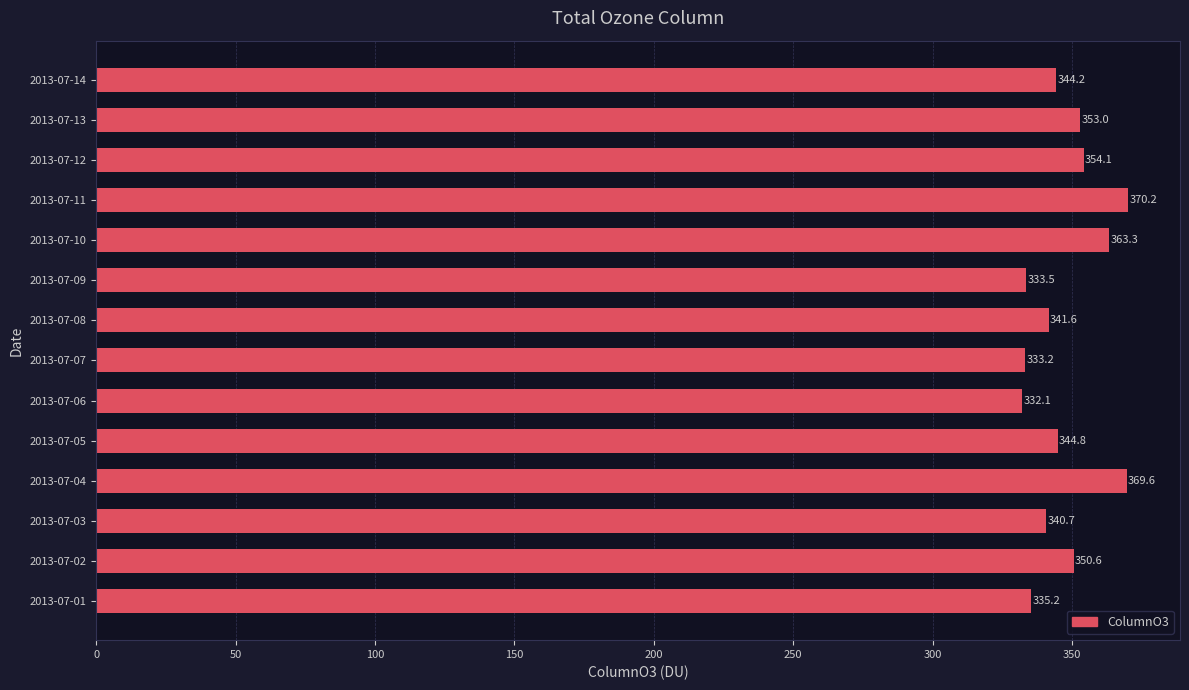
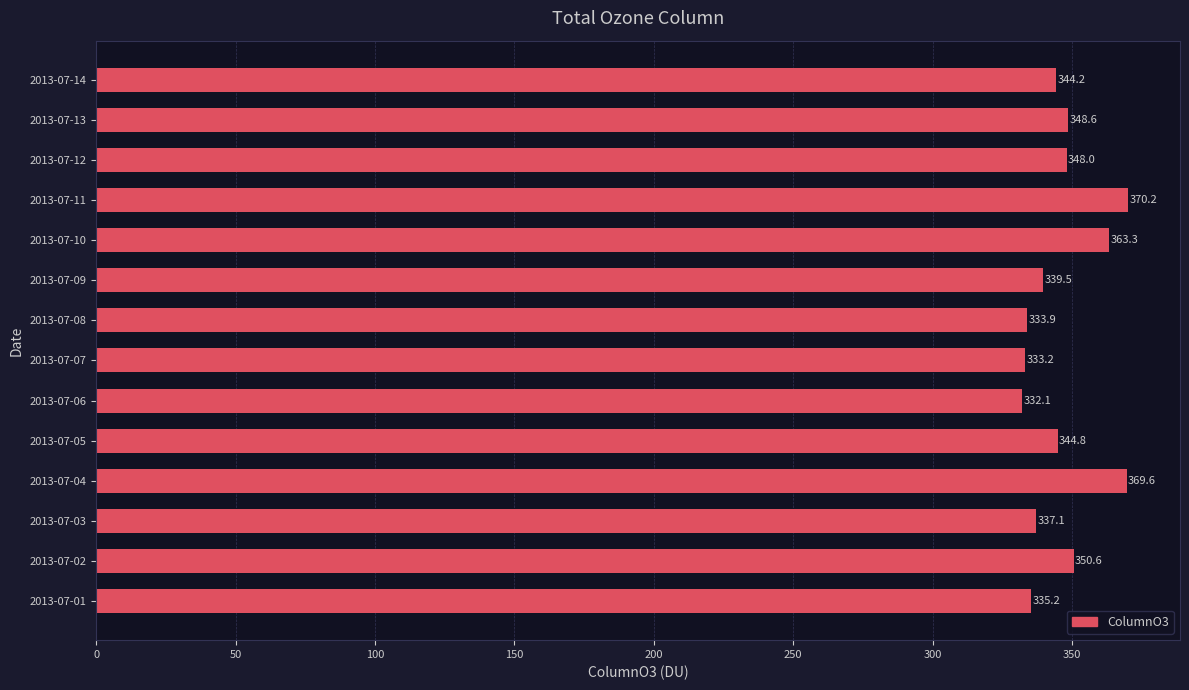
2013-07-13: 353.0 -> 348.6
2013-07-12: 354.1 -> 348.0
2013-07-09: 333.5 -> 339.5
2013-07-08: 341.6 -> 333.9
2013-07-03: 340.7 -> 337.1
